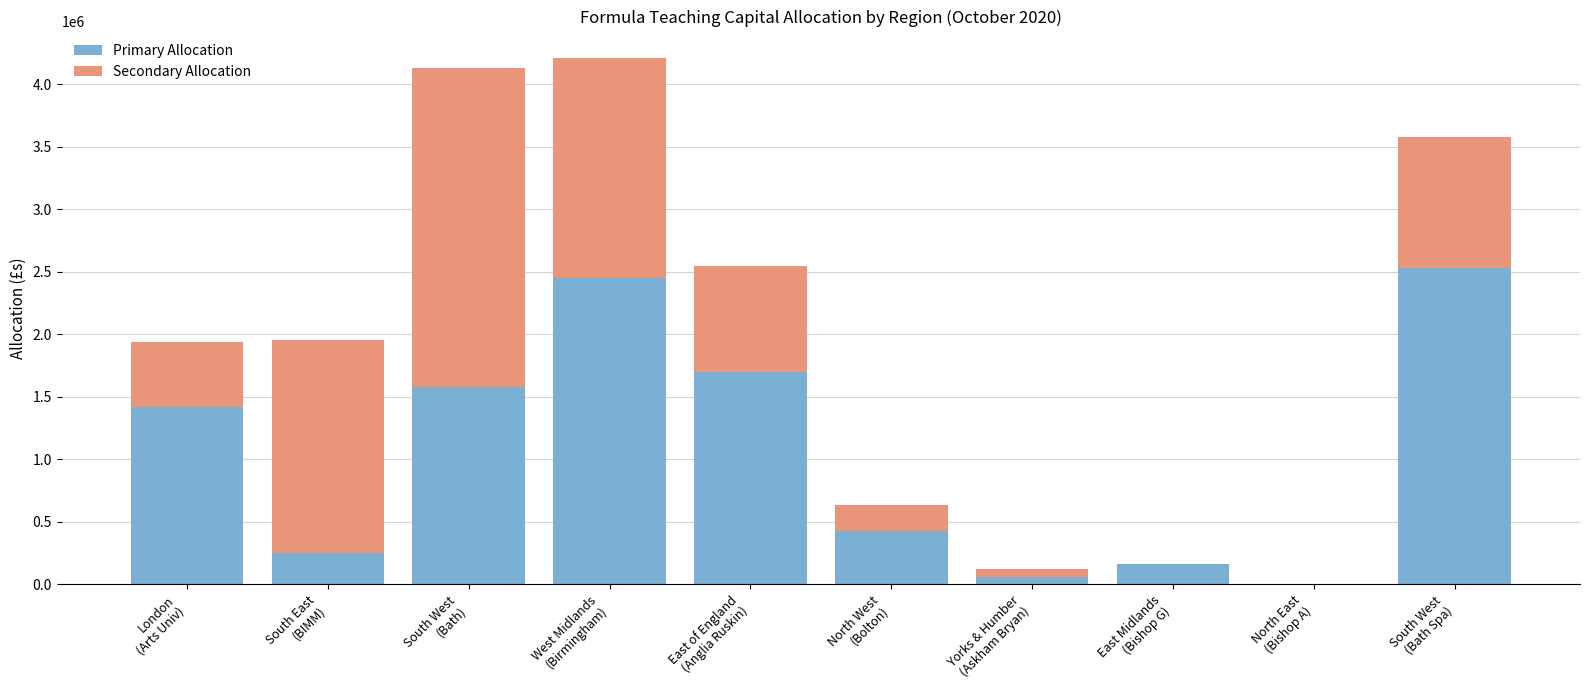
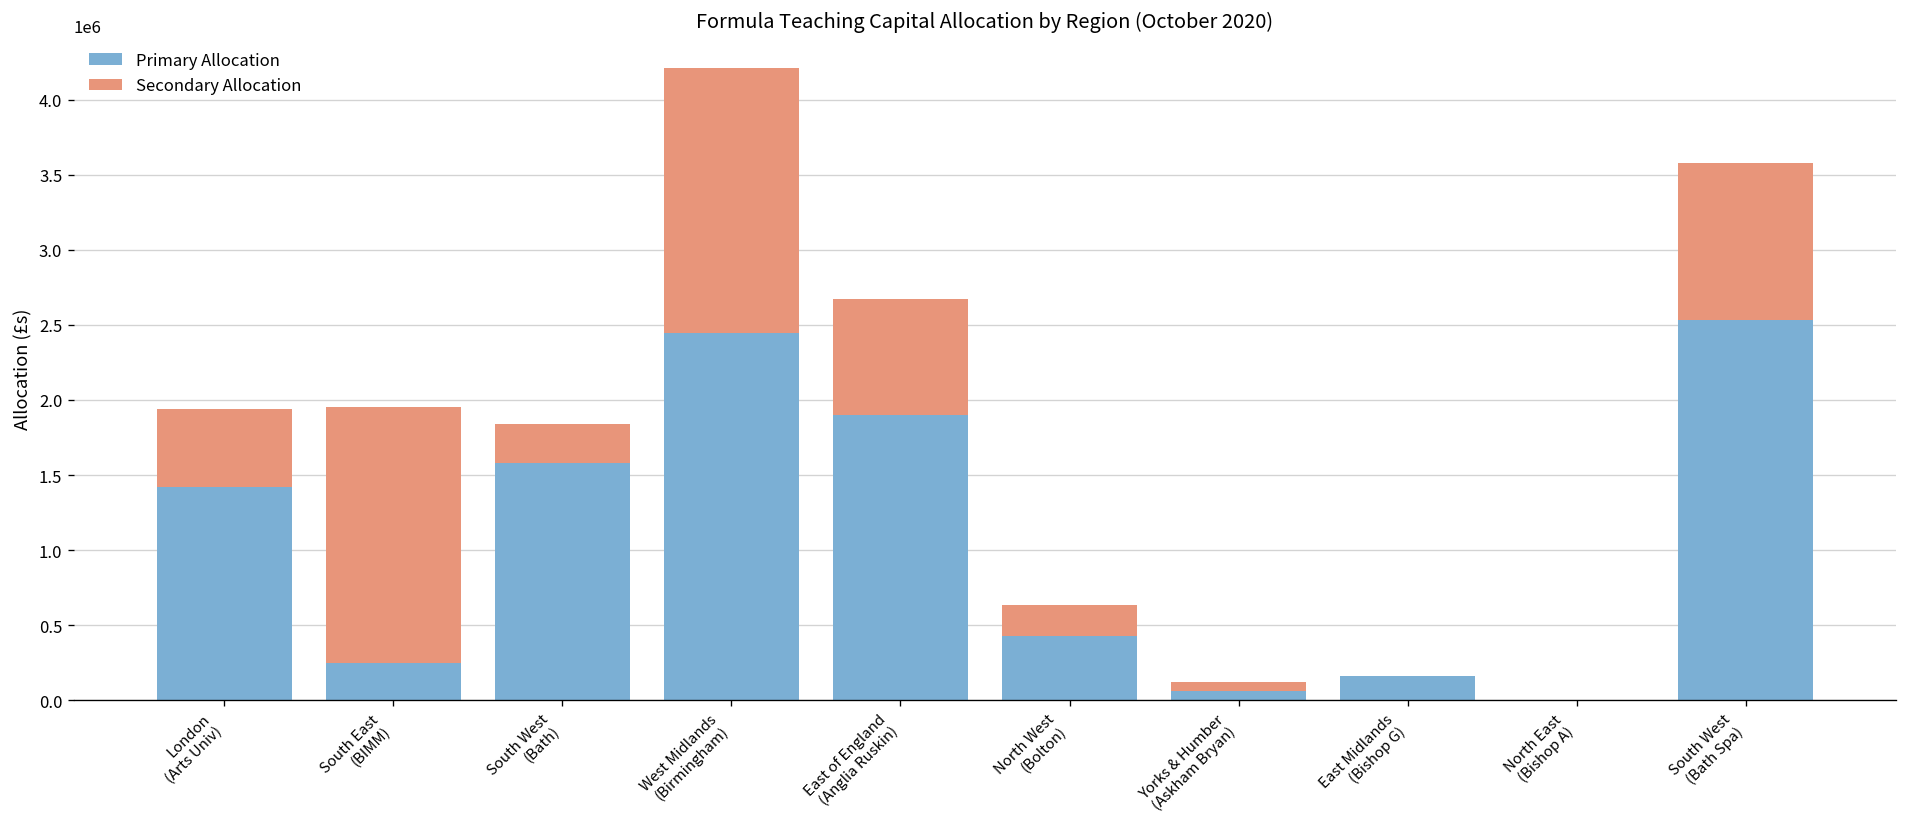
Secondary Allocation, South West (Bath): 2550000 -> 260000
Primary Allocation, East of England (Anglia Ruskin): 1700000 -> 1900000
Secondary Allocation, East of England (Anglia Ruskin): 850000 -> 780000
